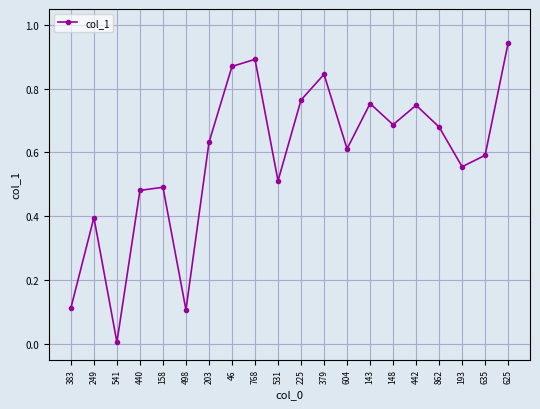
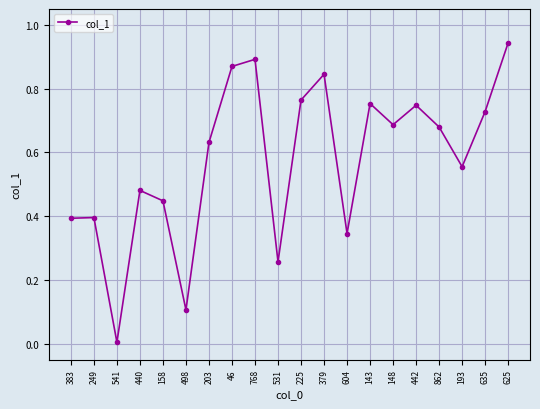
383: 0.11 -> 0.39
158: 0.49 -> 0.45
531: 0.51 -> 0.26
604: 0.61 -> 0.35
635: 0.59 -> 0.73
